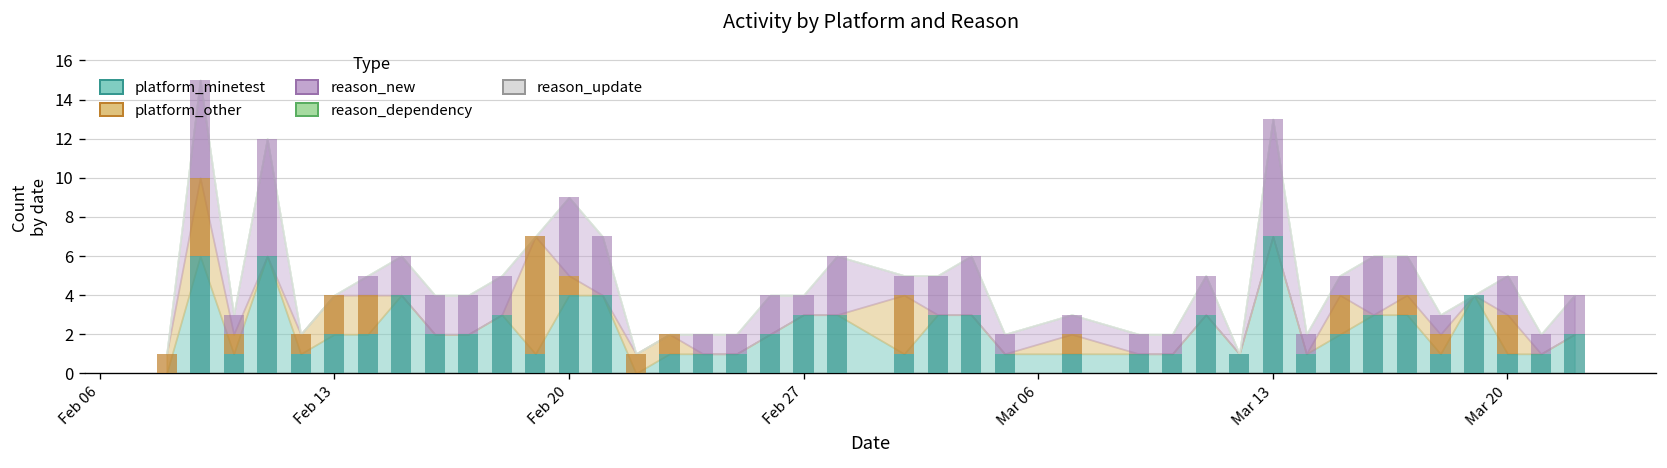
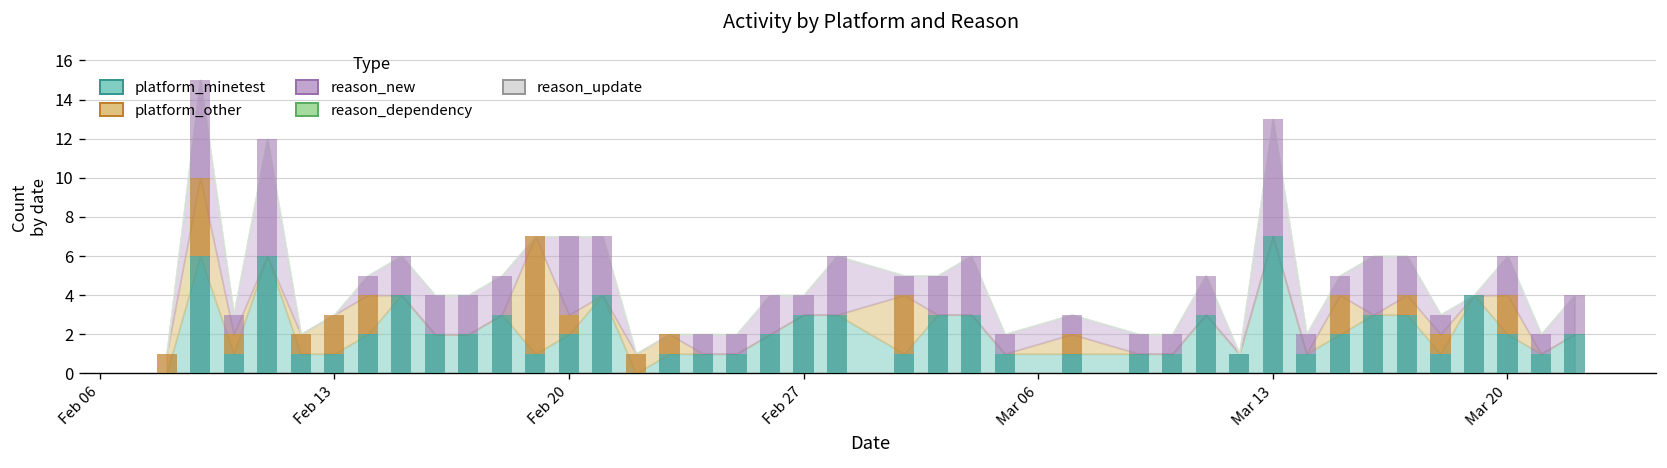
platform_minetest, Feb 13: 2 -> 1
platform_minetest, Feb 20: 4 -> 2
platform_minetest, Mar 20: 1 -> 2
